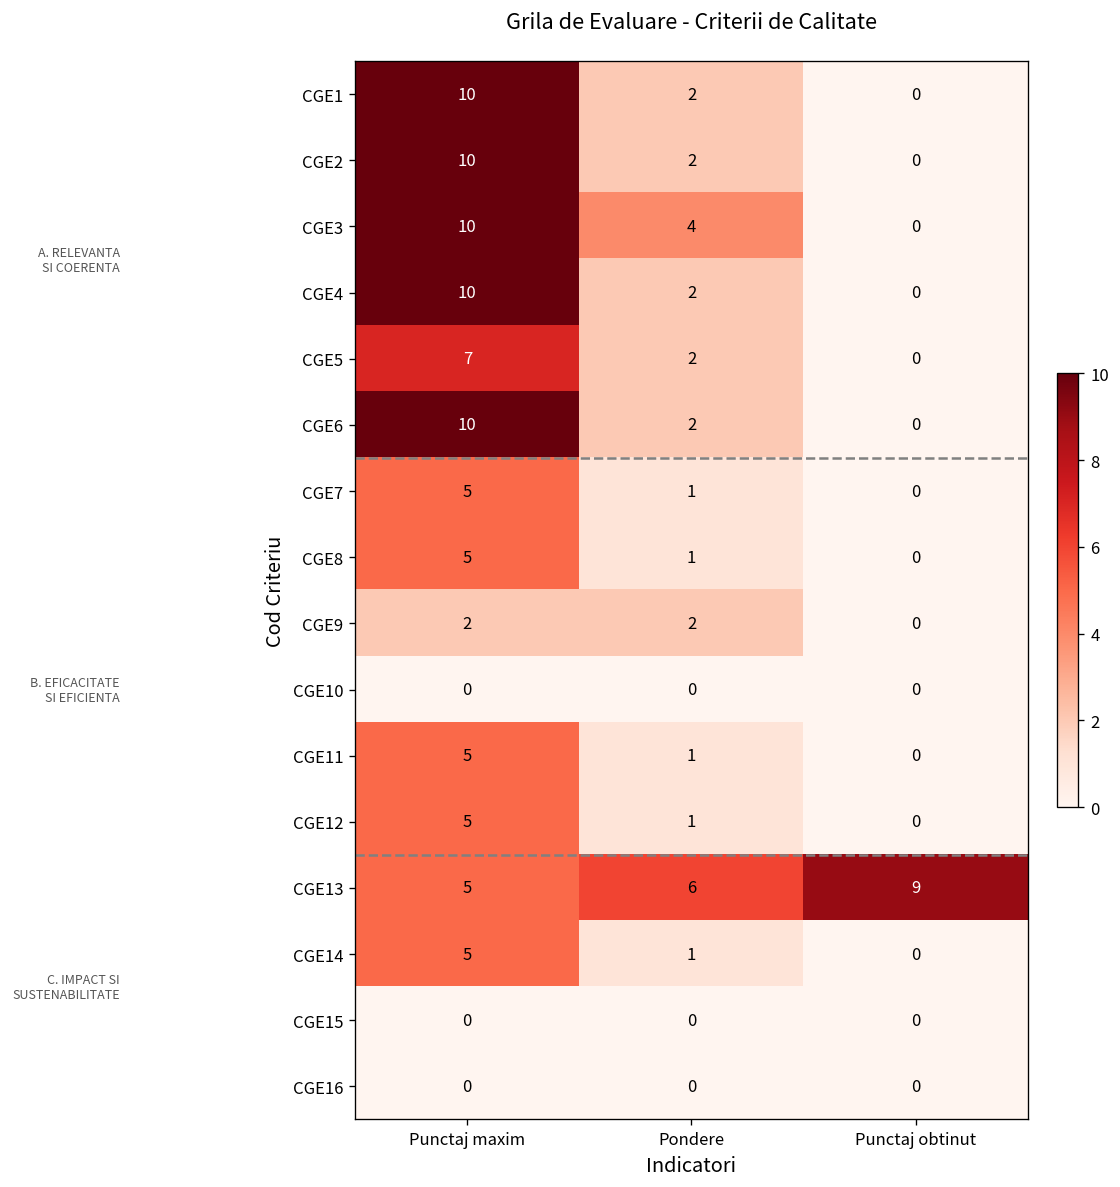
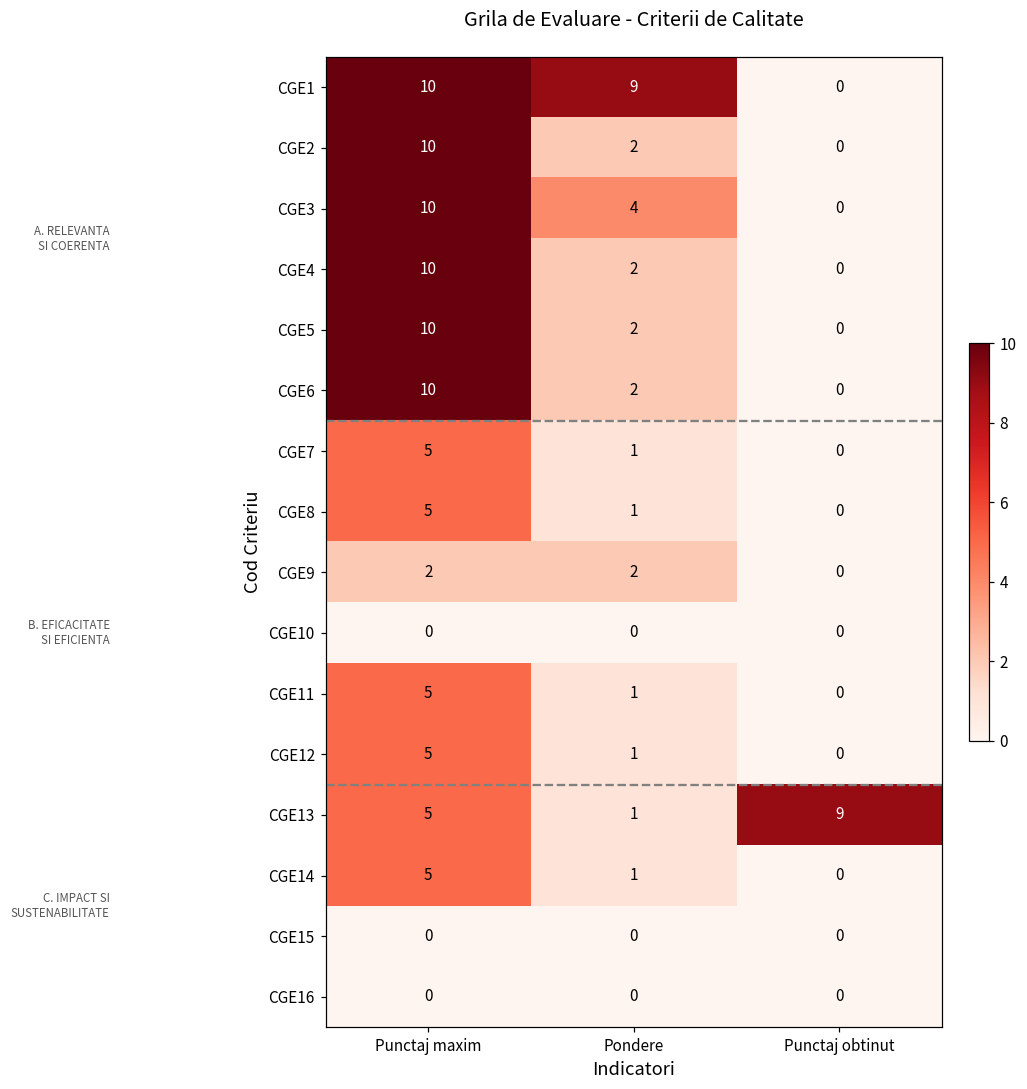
CGE1, Pondere: 2 -> 9
CGE5, Punctaj maxim: 7 -> 10
CGE13, Pondere: 6 -> 1
